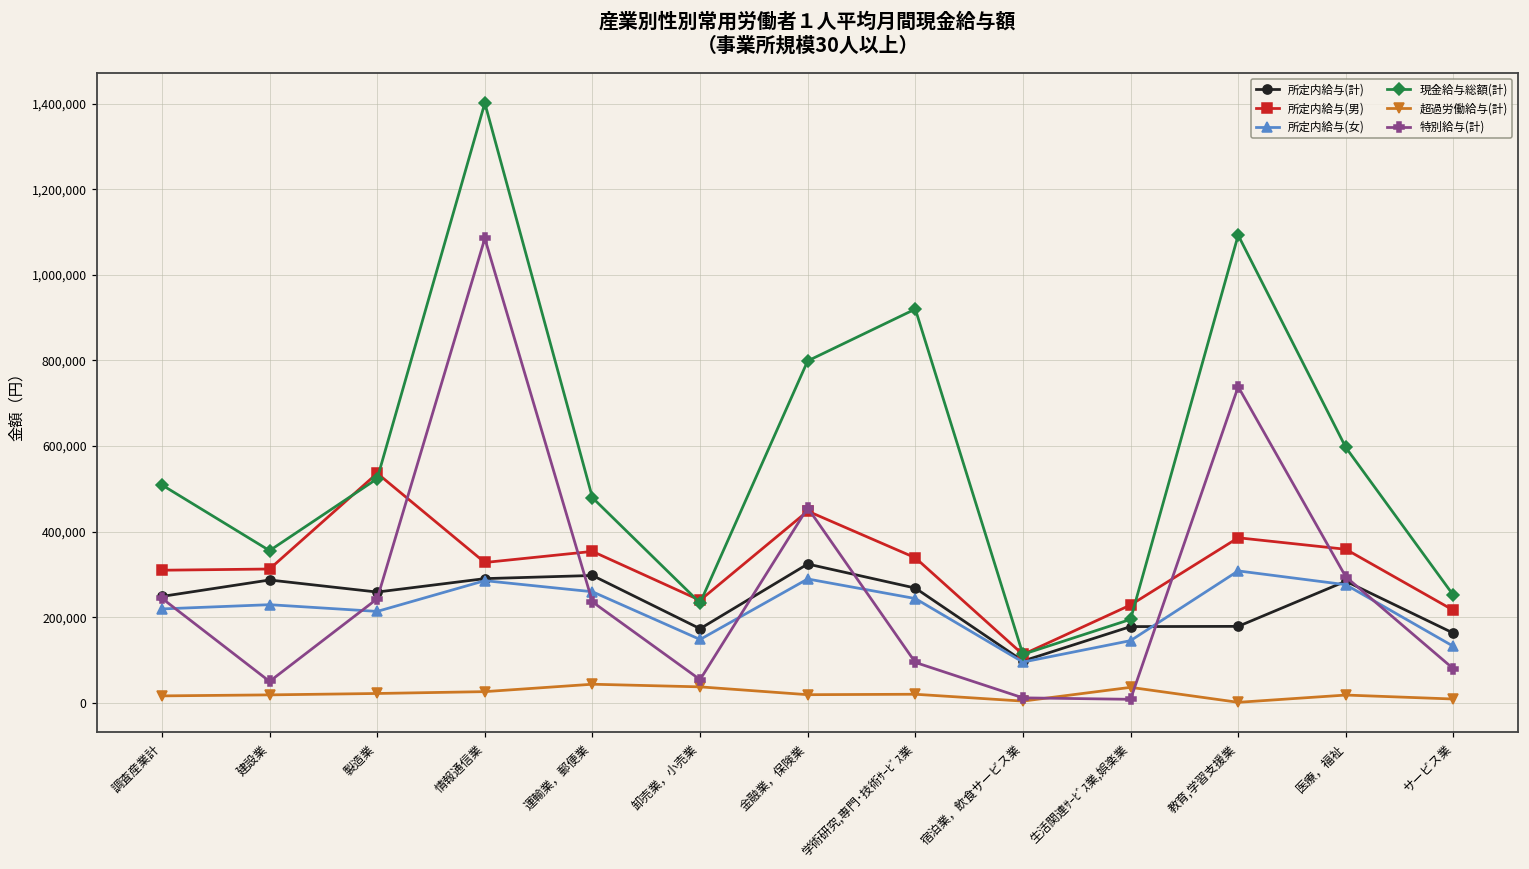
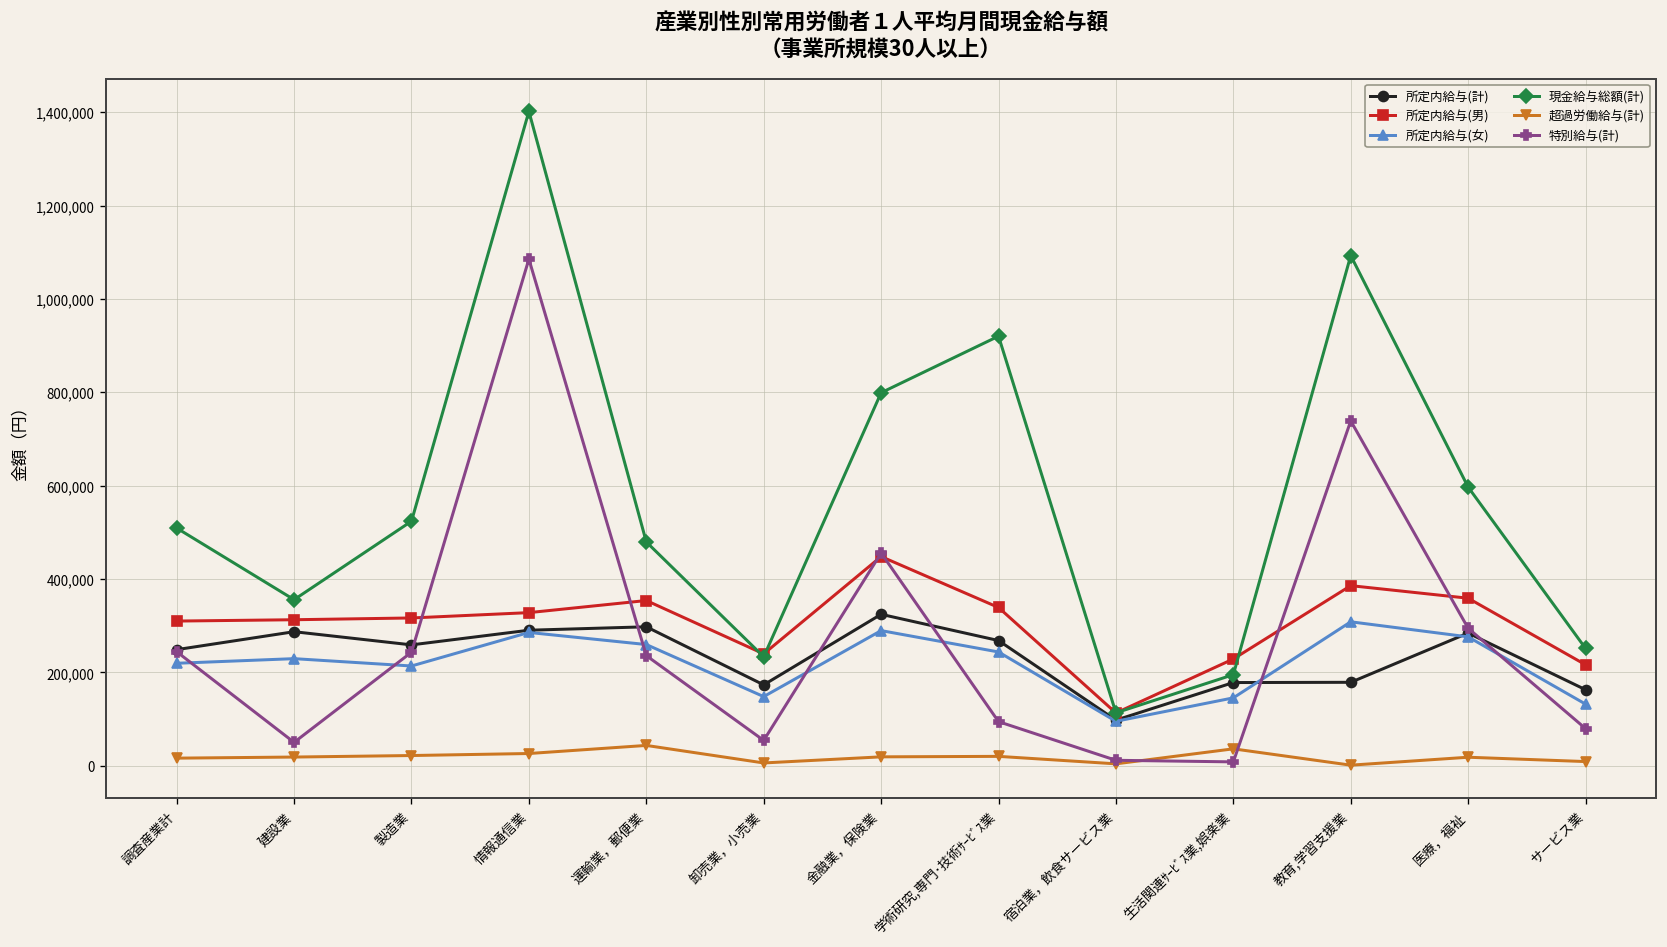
所定内給与(男), 製造業: 540,000 -> 320,000
超過労働給与(計), 卸売業，小売業: 40,000 -> 10,000
